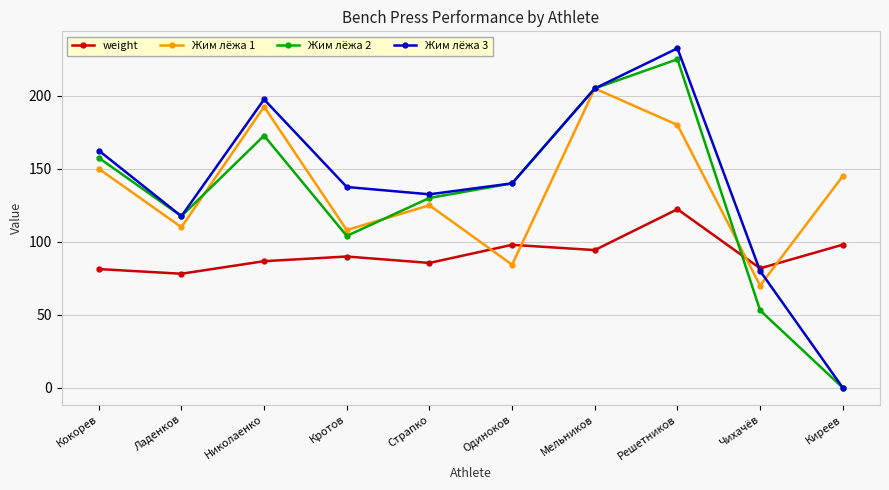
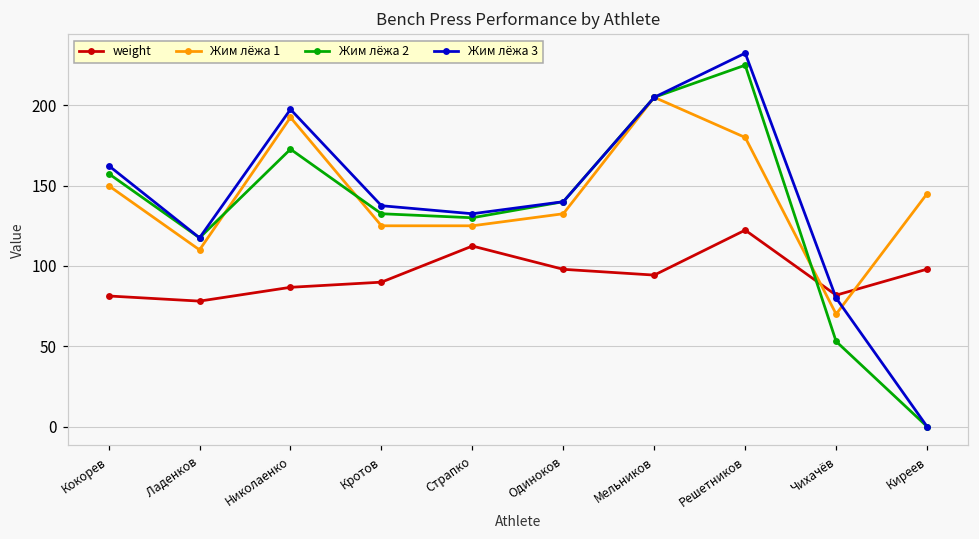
Жим лёжа 1, Кротов: 108 -> 125
Жим лёжа 2, Кротов: 104 -> 133
weight, Страпко: 86 -> 112
Жим лёжа 1, Одиноков: 84 -> 133
